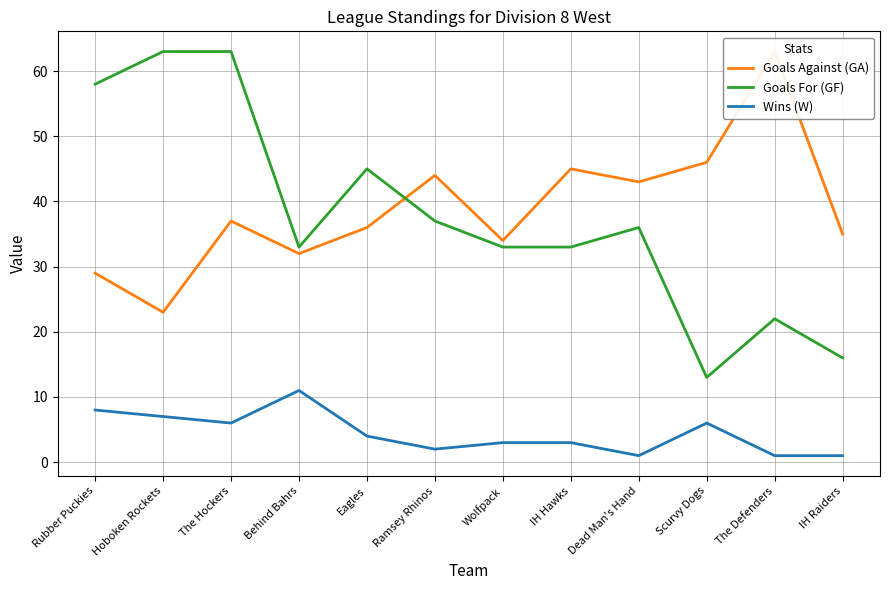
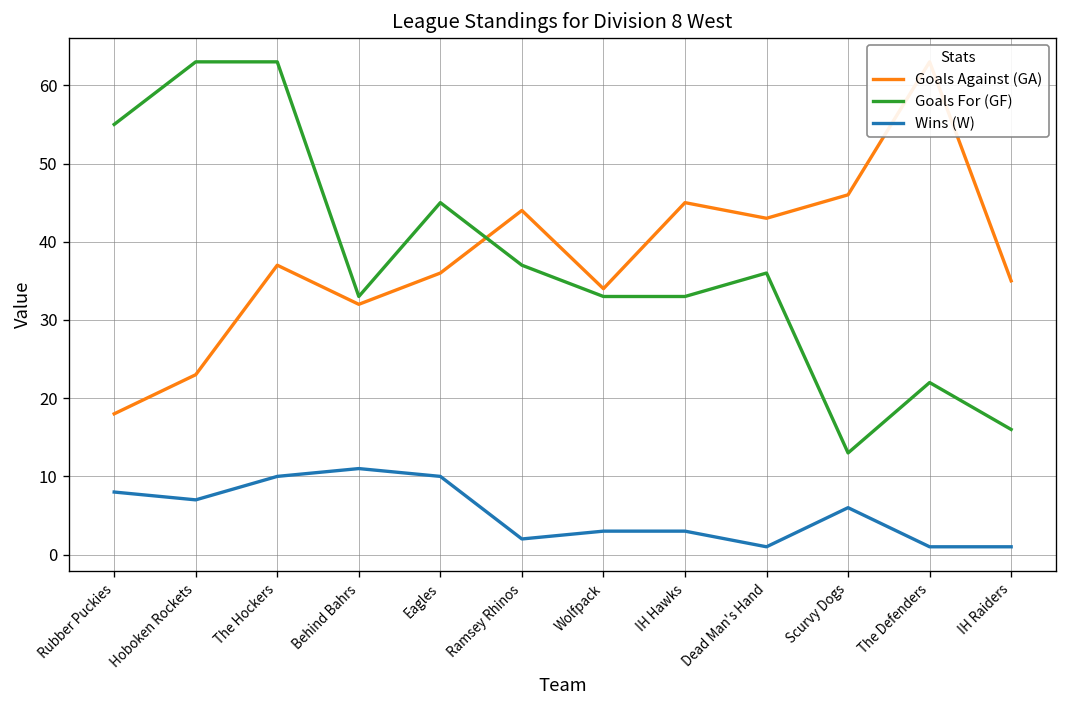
Goals Against (GA), Rubber Puckies: 29 -> 18
Goals For (GF), Rubber Puckies: 58 -> 55
Wins (W), The Hockers: 6 -> 10
Wins (W), Eagles: 4 -> 10
